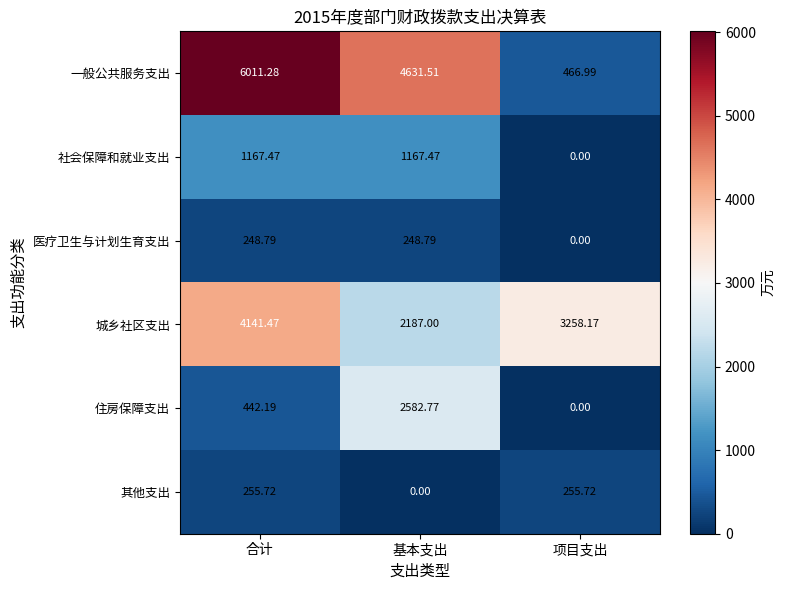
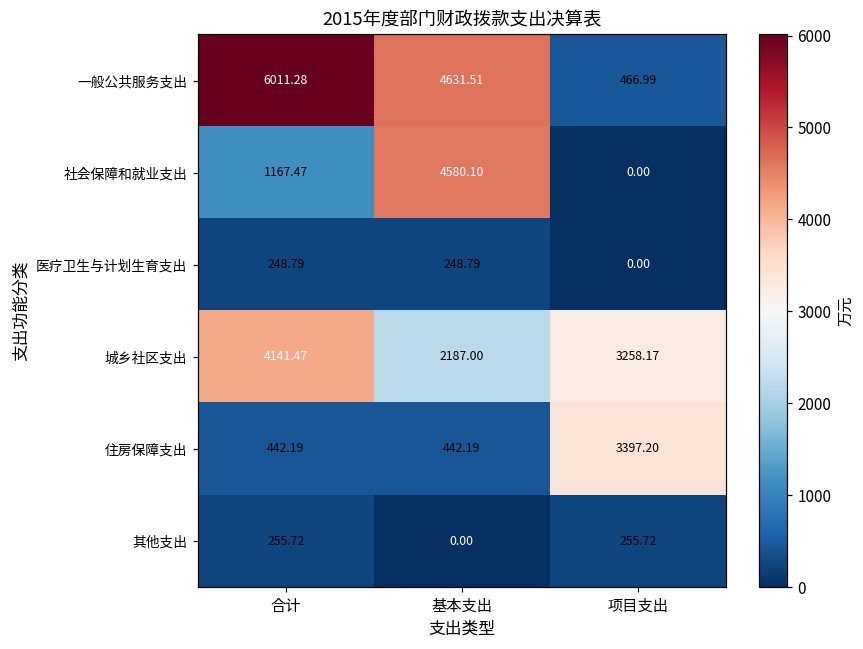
社会保障和就业支出, 基本支出: 1167.47 -> 4580.10
住房保障支出, 基本支出: 2582.77 -> 442.19
住房保障支出, 项目支出: 0.00 -> 3397.20
